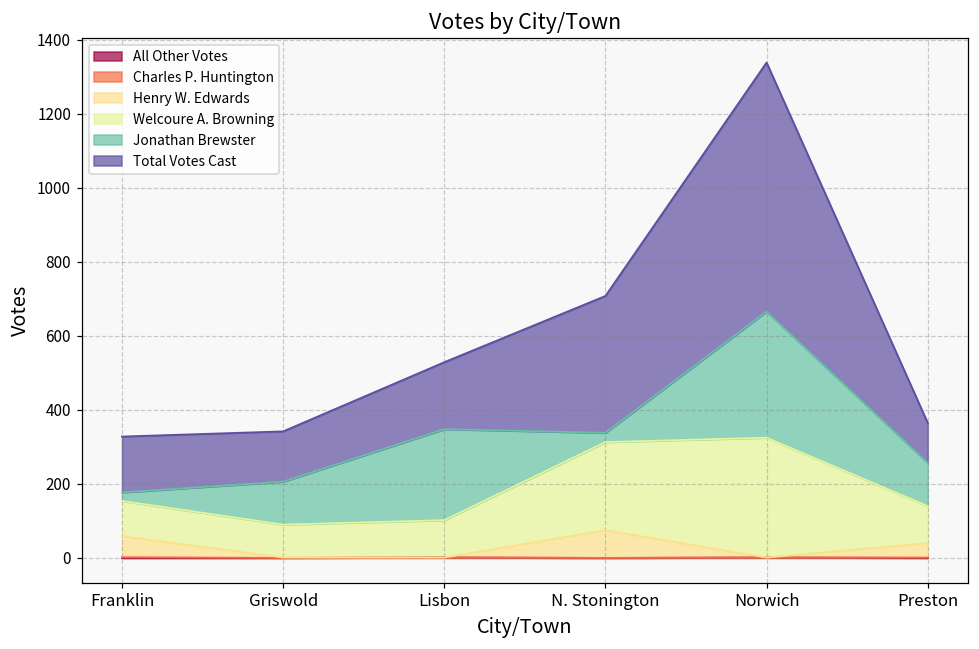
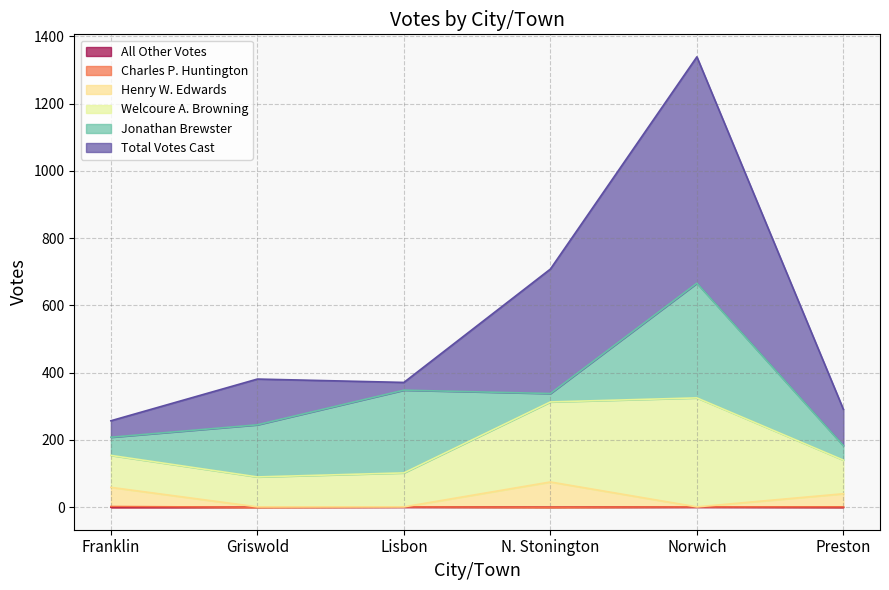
Jonathan Brewster, Franklin: 20 -> 50
Total Votes Cast, Franklin: 150 -> 50
Jonathan Brewster, Griswold: 120 -> 160
Total Votes Cast, Lisbon: 180 -> 20
Jonathan Brewster, Preston: 120 -> 40
